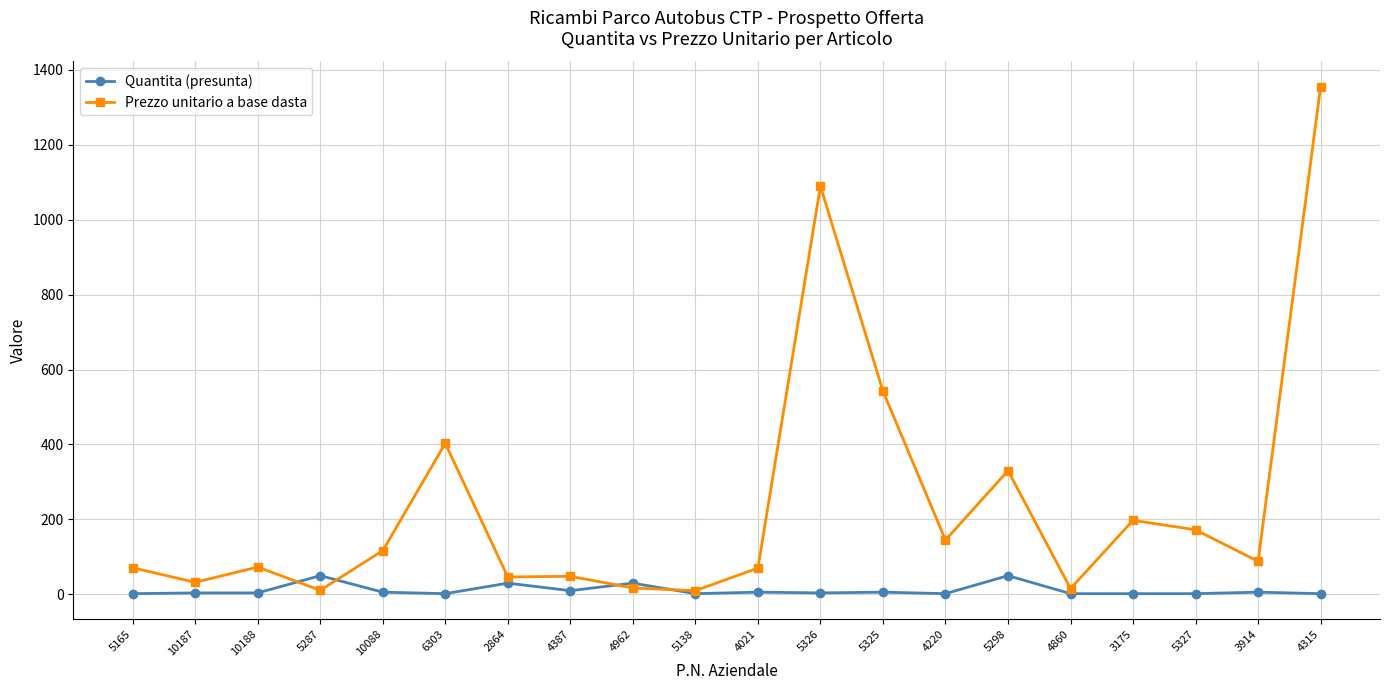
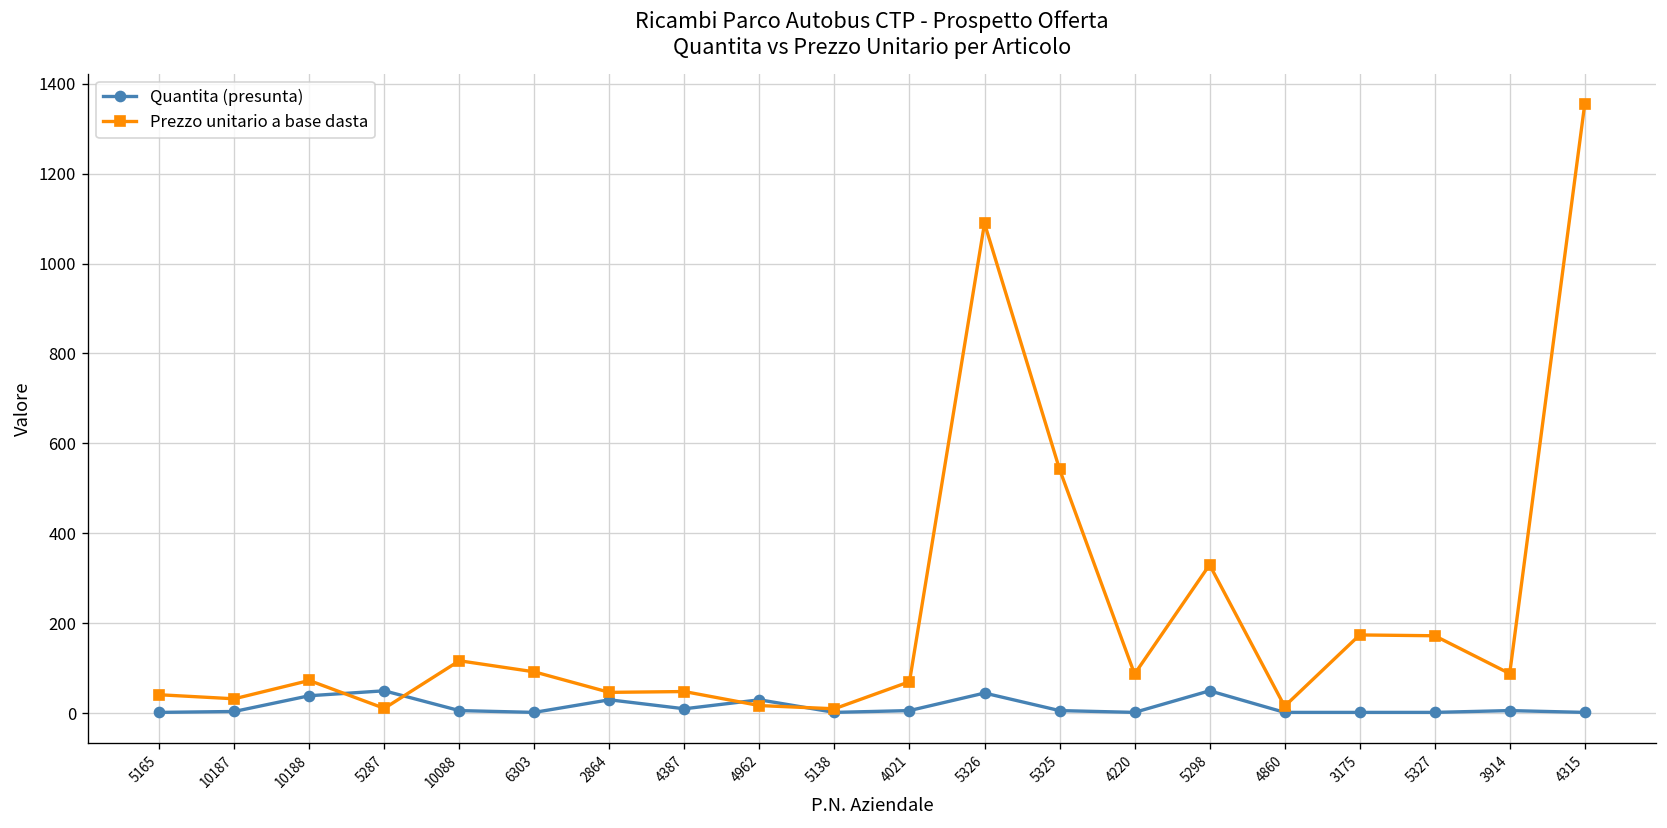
Prezzo unitario a base dasta, 5165: 70 -> 40
Quantita (presunta), 10188: 0 -> 40
Prezzo unitario a base dasta, 6303: 400 -> 90
Quantita (presunta), 5326: 0 -> 50
Prezzo unitario a base dasta, 4220: 140 -> 90
Prezzo unitario a base dasta, 3175: 200 -> 170
